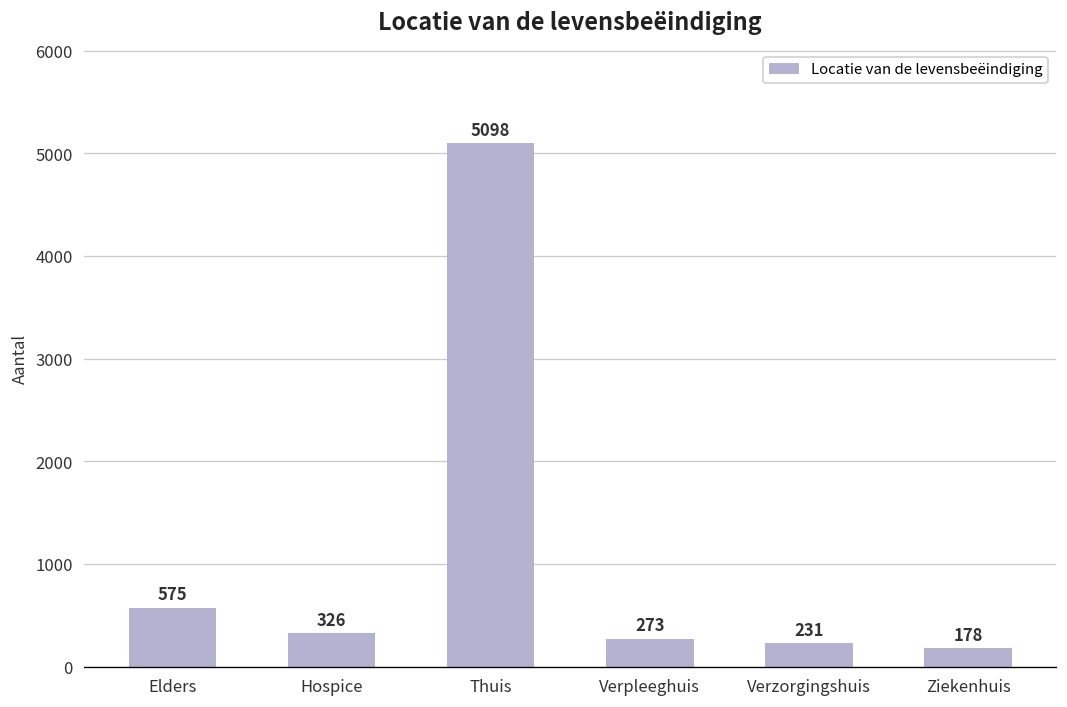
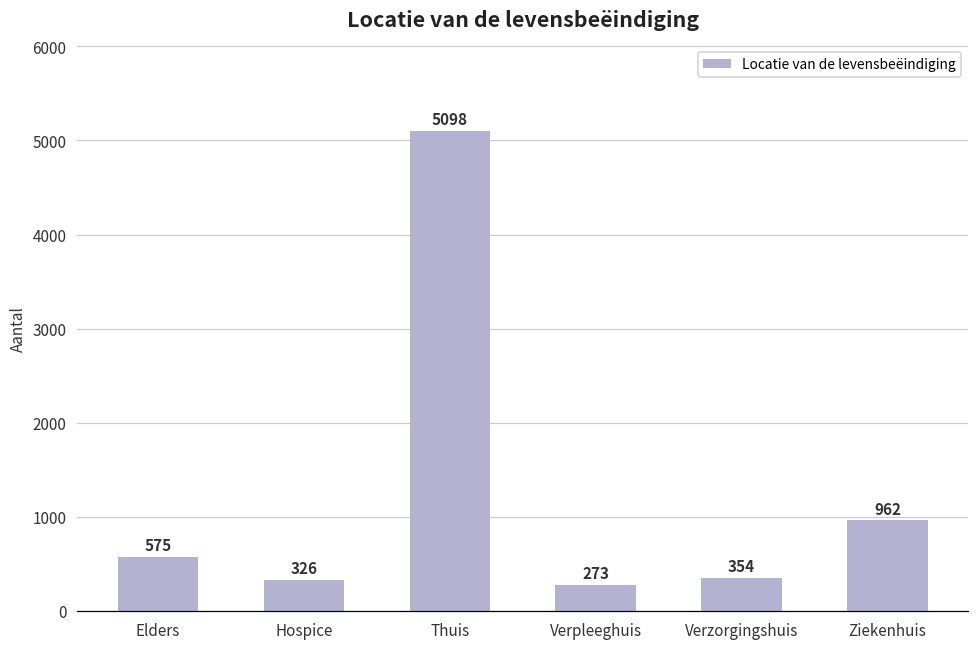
Verzorgingshuis: 231 -> 354
Ziekenhuis: 178 -> 962
